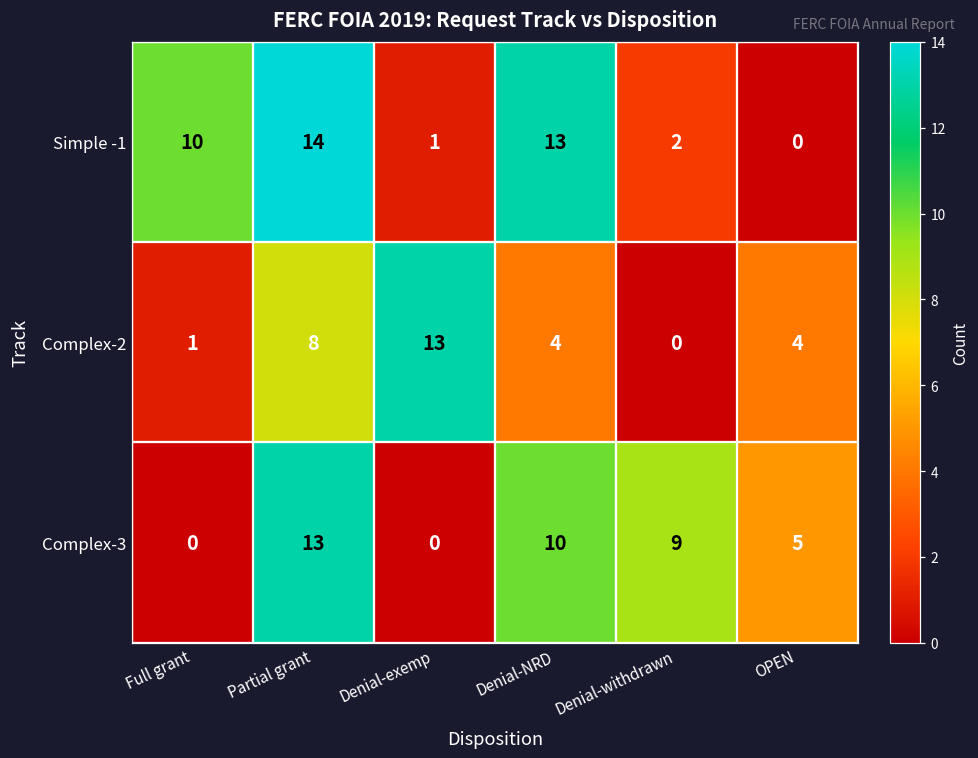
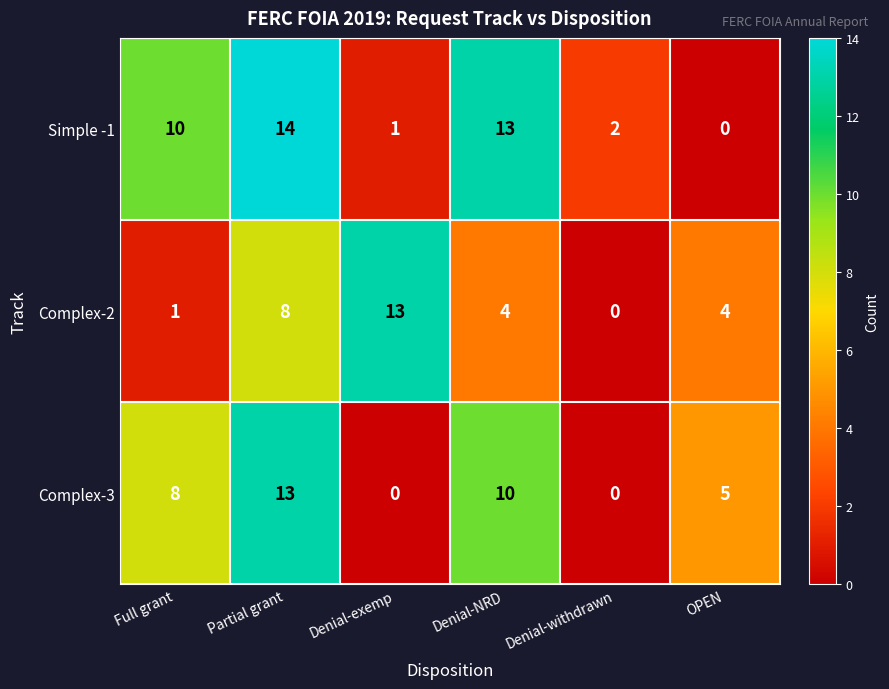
Complex-3, Full grant: 0 -> 8
Complex-3, Denial-withdrawn: 9 -> 0
